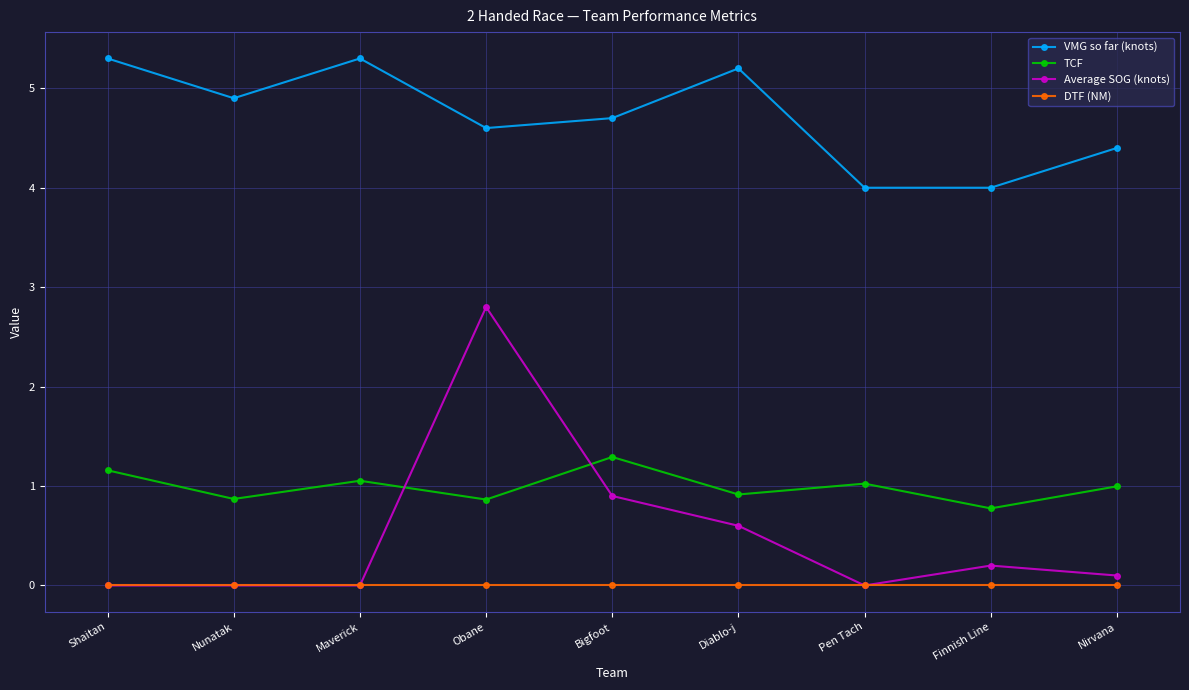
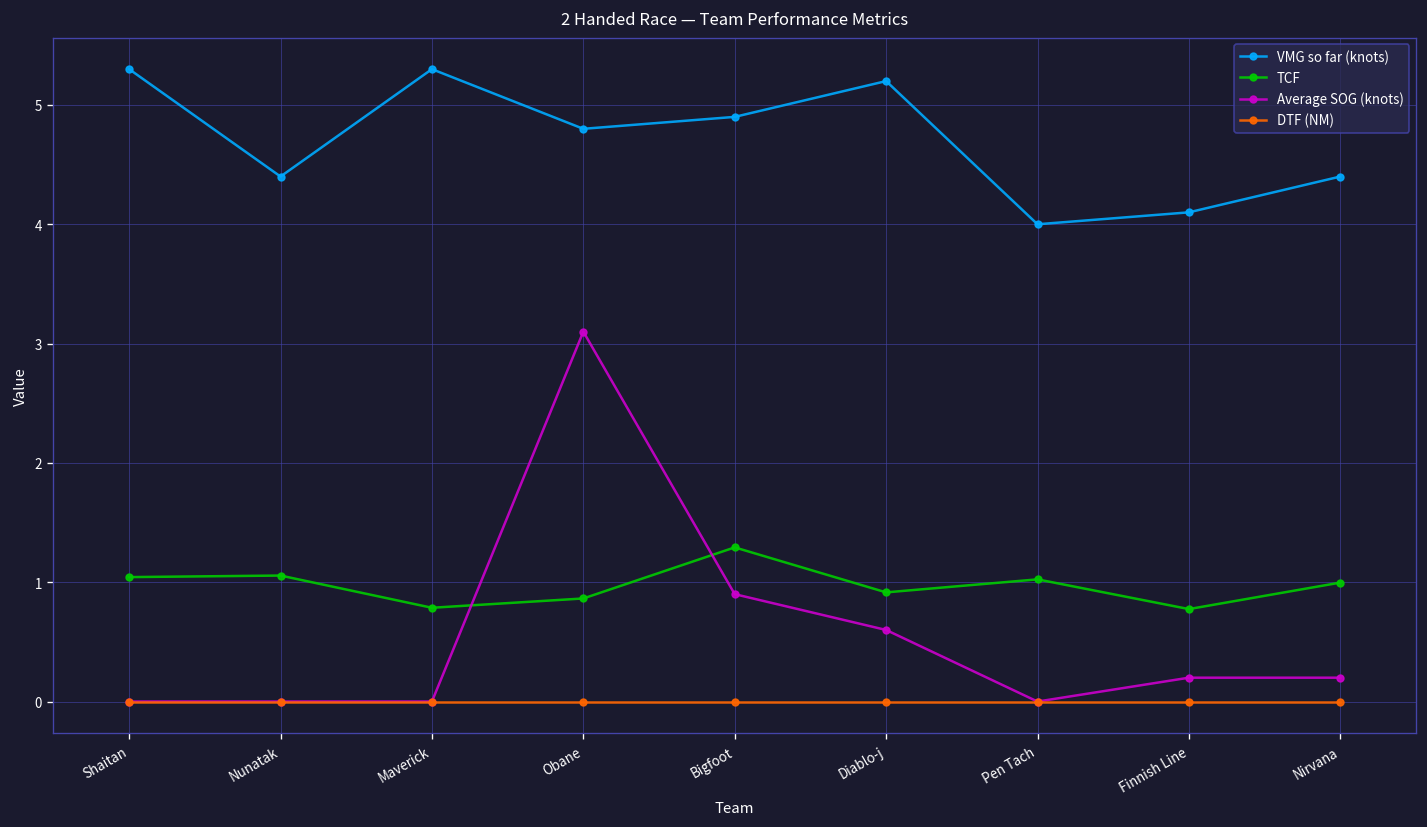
TCF, Shaitan: 1.2 -> 1.0
VMG so far (knots), Nunatak: 4.9 -> 4.4
TCF, Nunatak: 0.9 -> 1.1
TCF, Maverick: 1.1 -> 0.8
VMG so far (knots), Obane: 4.6 -> 4.8
Average SOG (knots), Obane: 2.8 -> 3.1
VMG so far (knots), Bigfoot: 4.7 -> 4.9
VMG so far (knots), Finnish Line: 4.0 -> 4.1
Average SOG (knots), Nirvana: 0.1 -> 0.2
